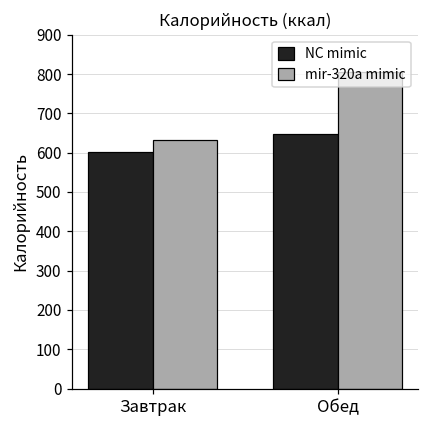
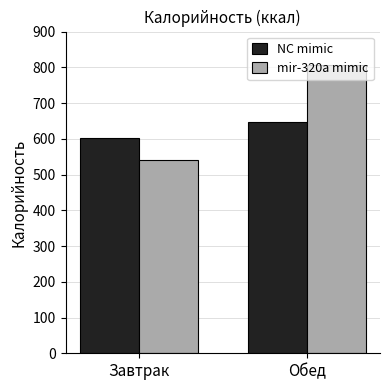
mir-320a mimic, Завтрак: 630 -> 540
